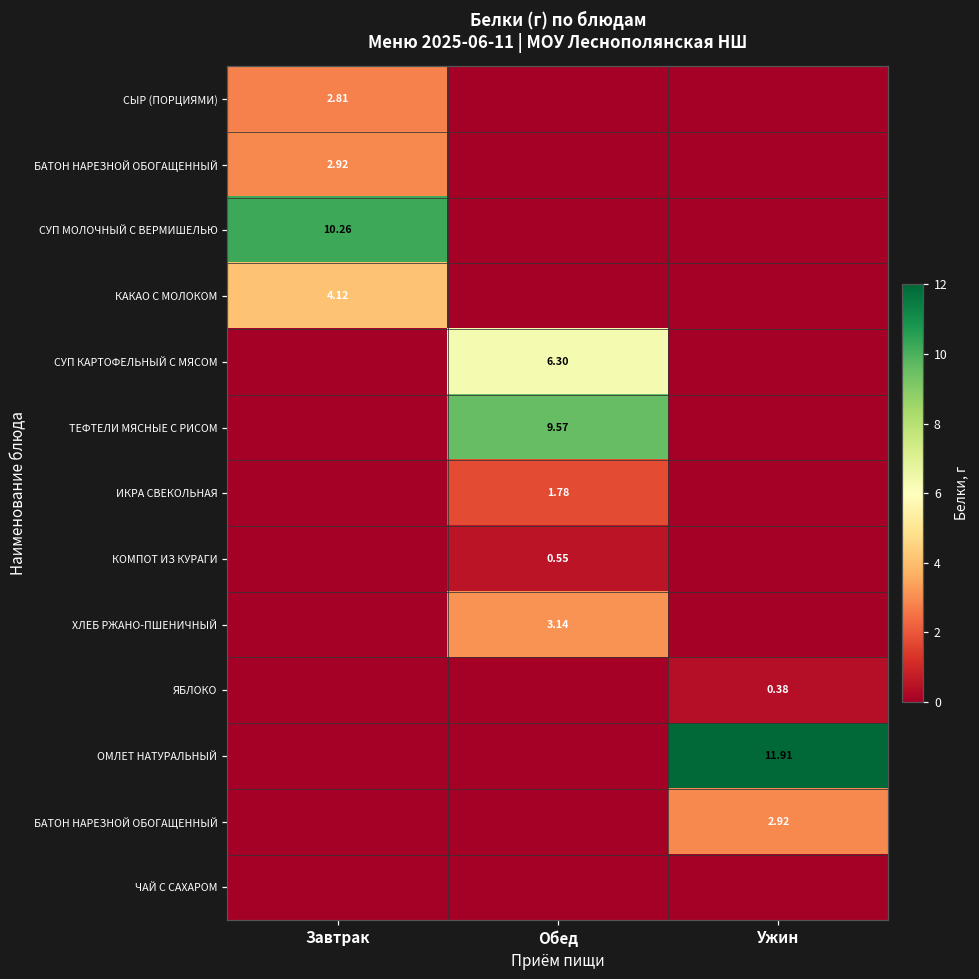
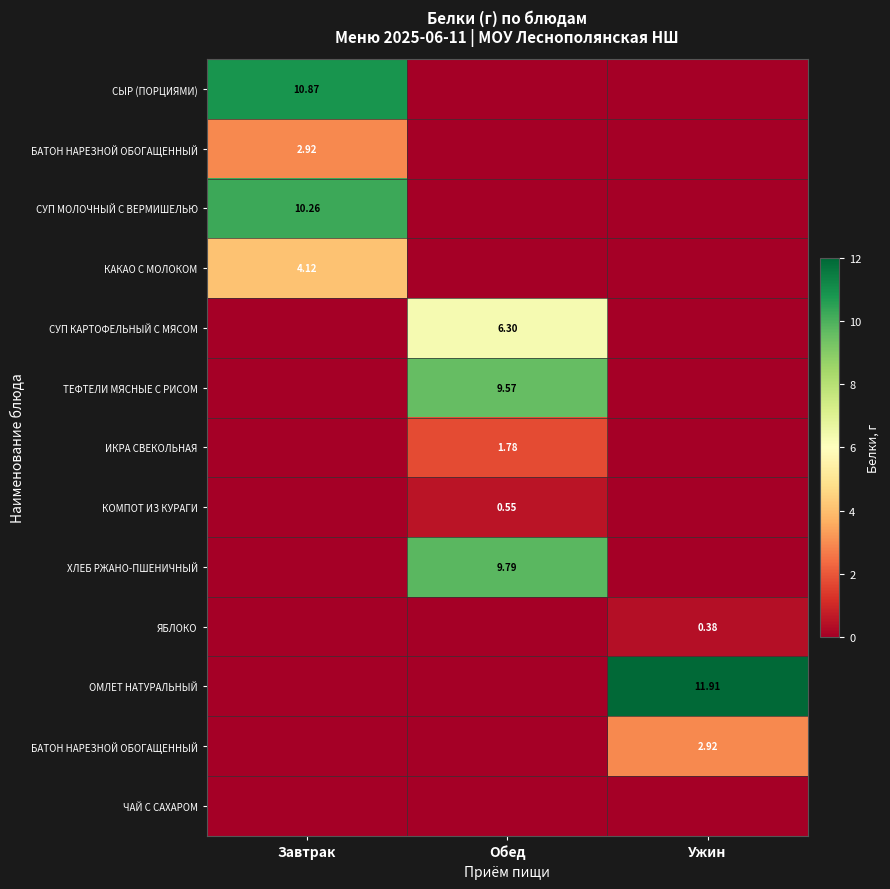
СЫР (ПОРЦИЯМИ), Завтрак: 2.81 -> 10.87
ХЛЕБ РЖАНО-ПШЕНИЧНЫЙ, Обед: 3.14 -> 9.79
